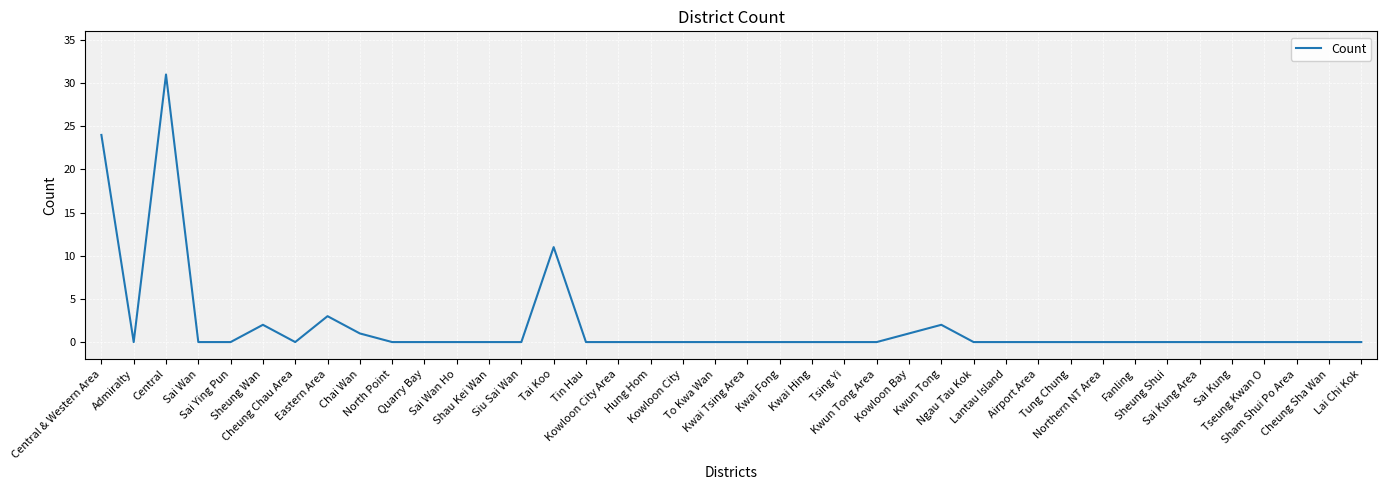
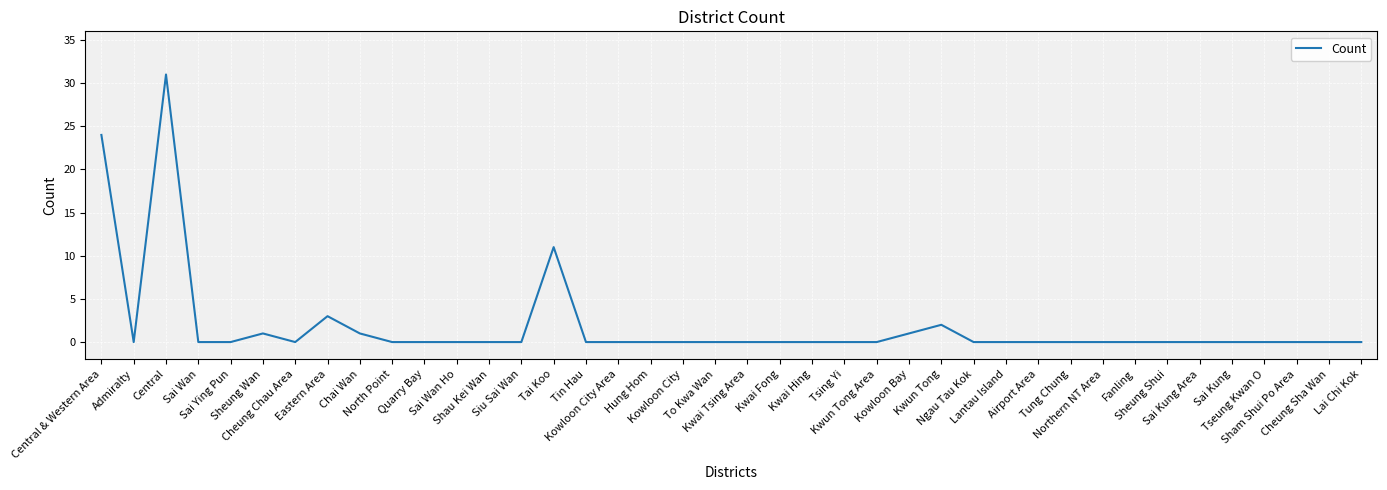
Sheung Wan: 2 -> 1
